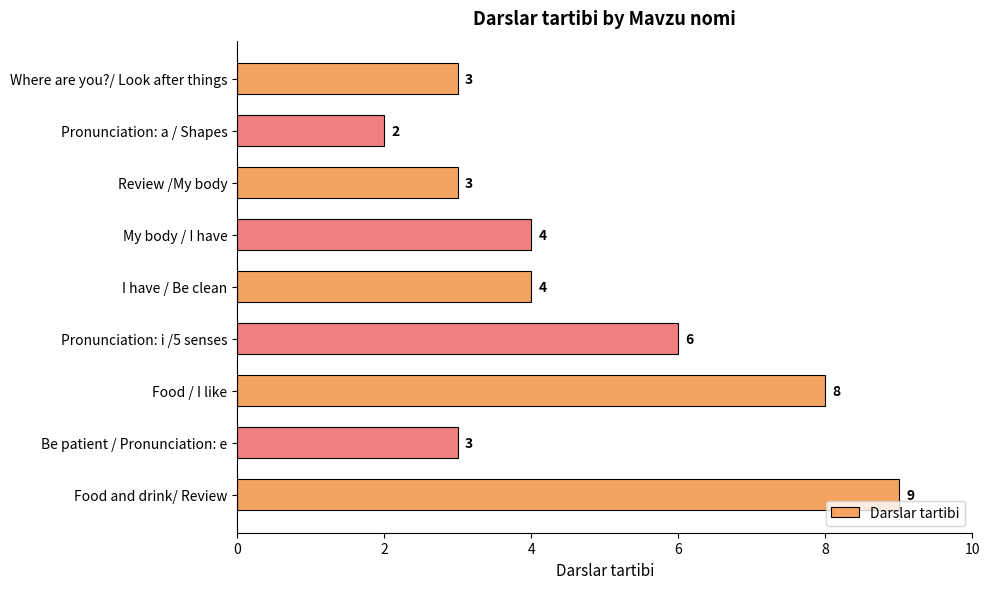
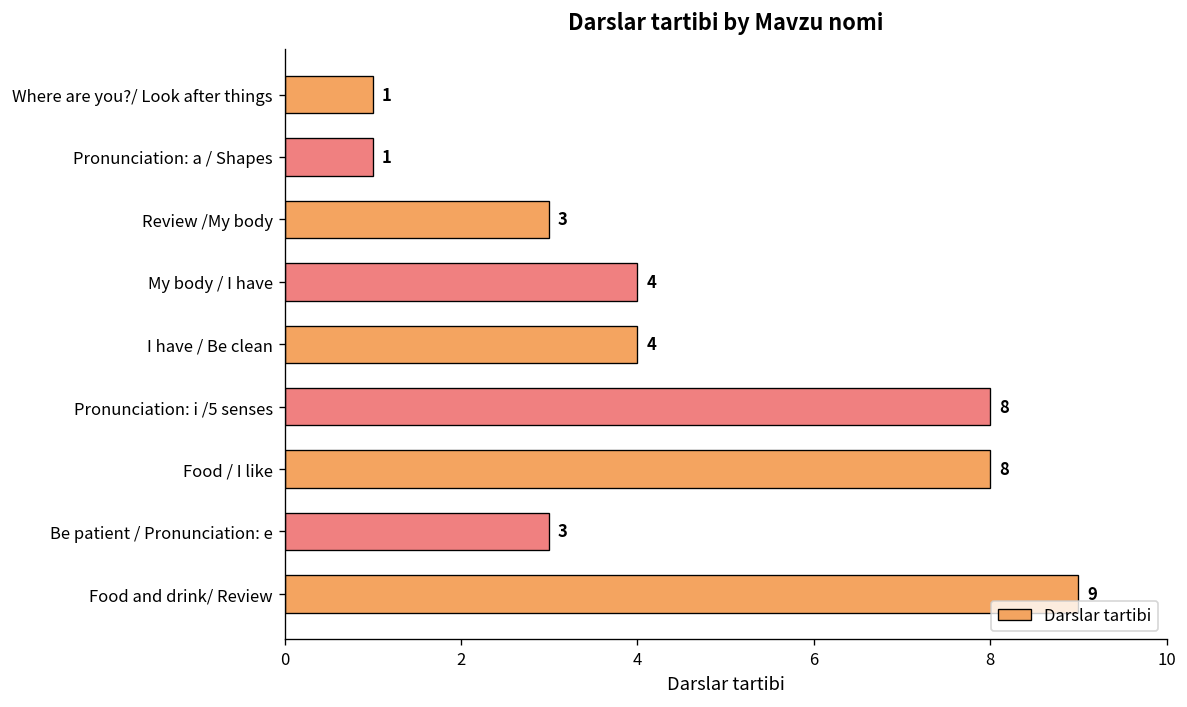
Where are you?/ Look after things: 3 -> 1
Pronunciation: a / Shapes: 2 -> 1
Pronunciation: i /5 senses: 6 -> 8
